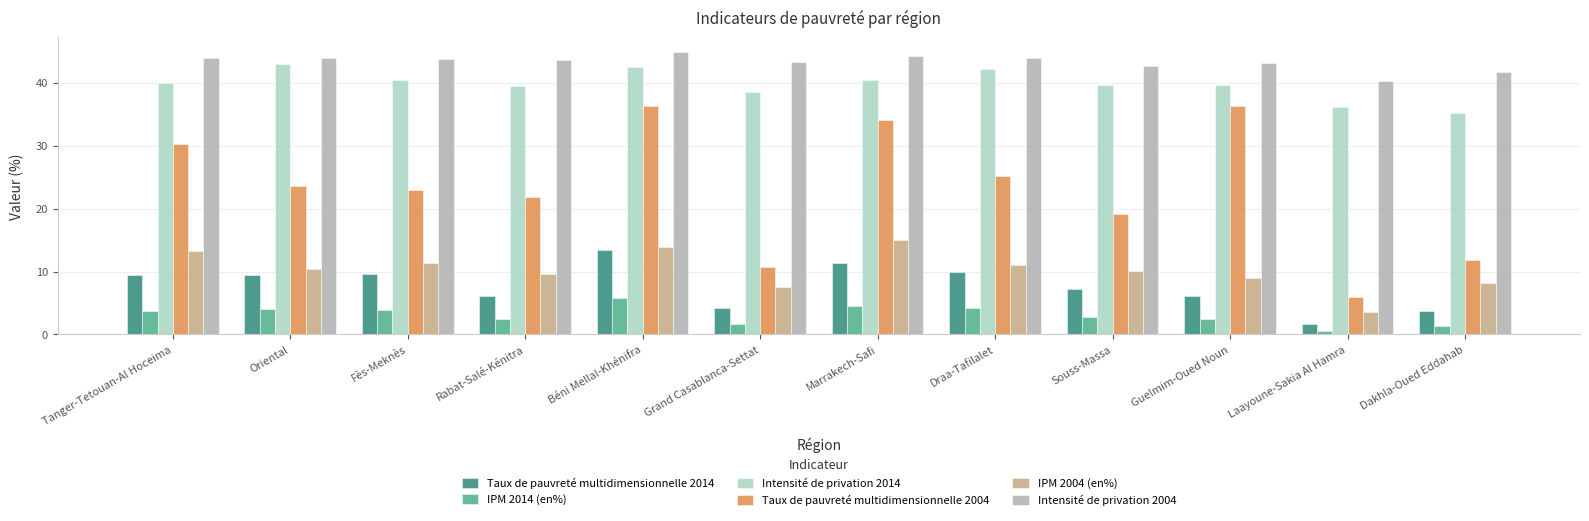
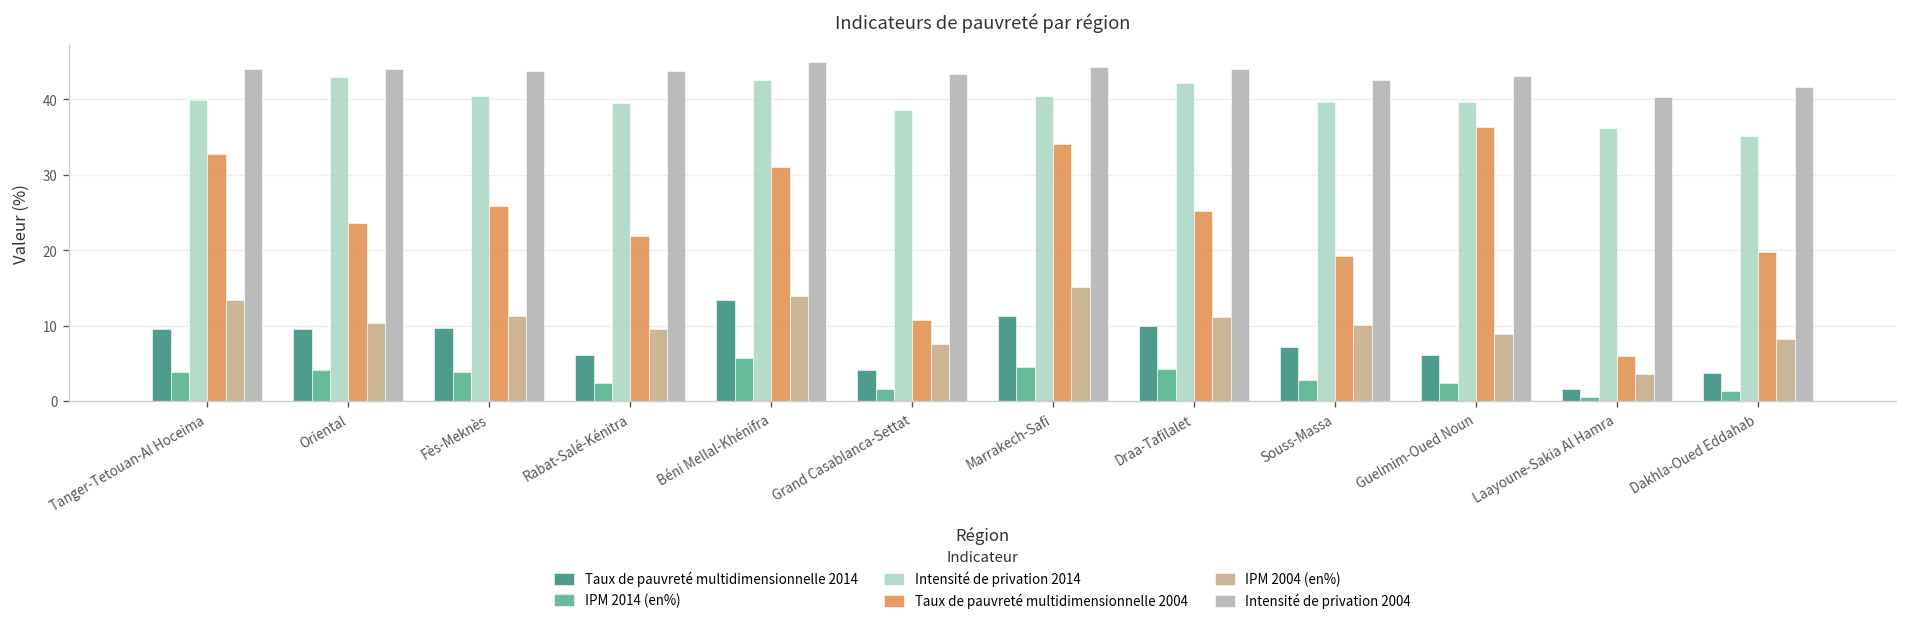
Taux de pauvreté multidimensionnelle 2004, Tanger-Tetouan-Al Hoceima: 30 -> 33
Taux de pauvreté multidimensionnelle 2004, Fès-Meknès: 23 -> 26
Taux de pauvreté multidimensionnelle 2004, Béni Mellal-Khénifra: 36 -> 31
Taux de pauvreté multidimensionnelle 2004, Dakhla-Oued Eddahab: 12 -> 20
